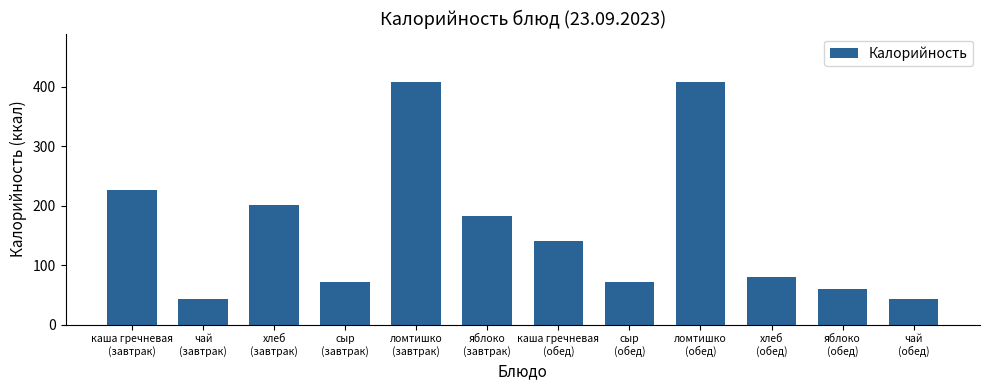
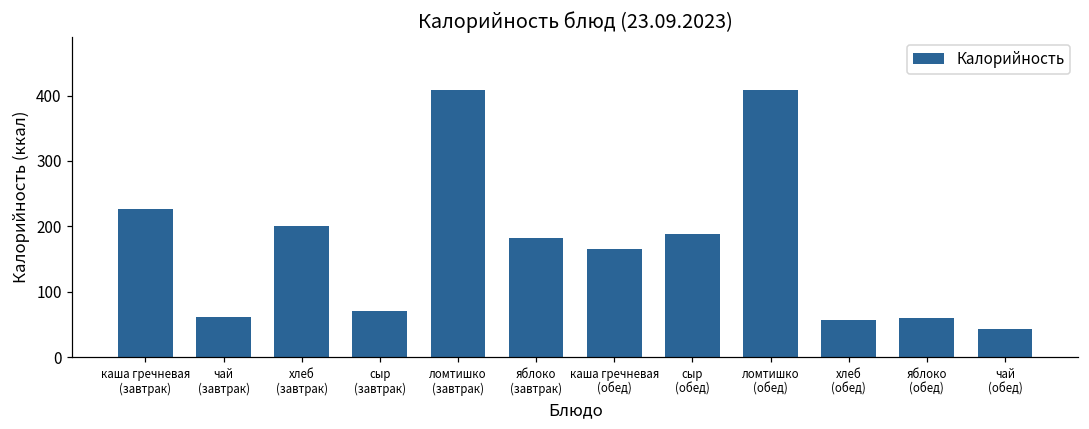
чай (завтрак): 40 -> 60
каша гречневая (обед): 140 -> 170
сыр (обед): 70 -> 190
хлеб (обед): 80 -> 60
